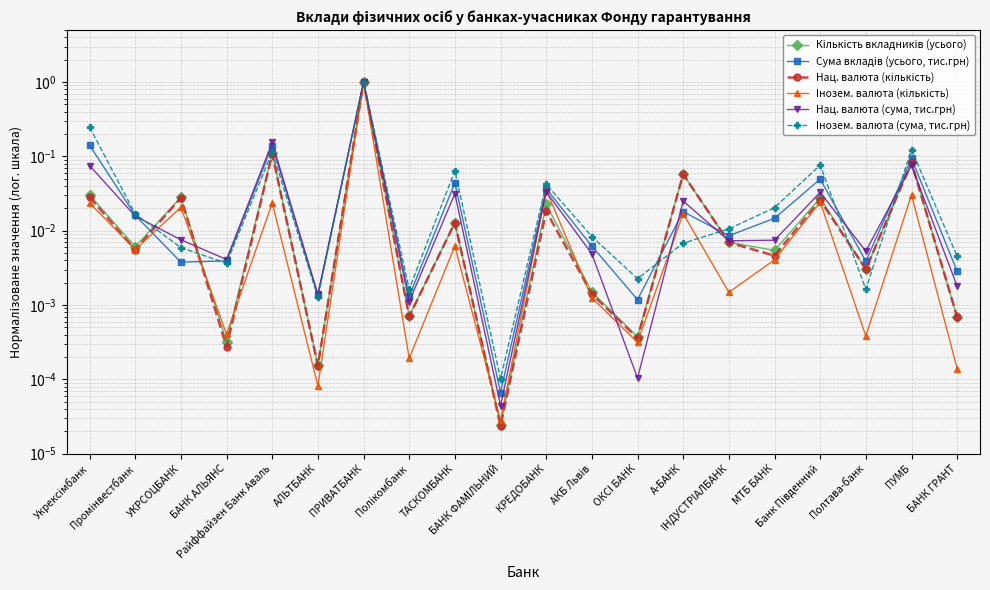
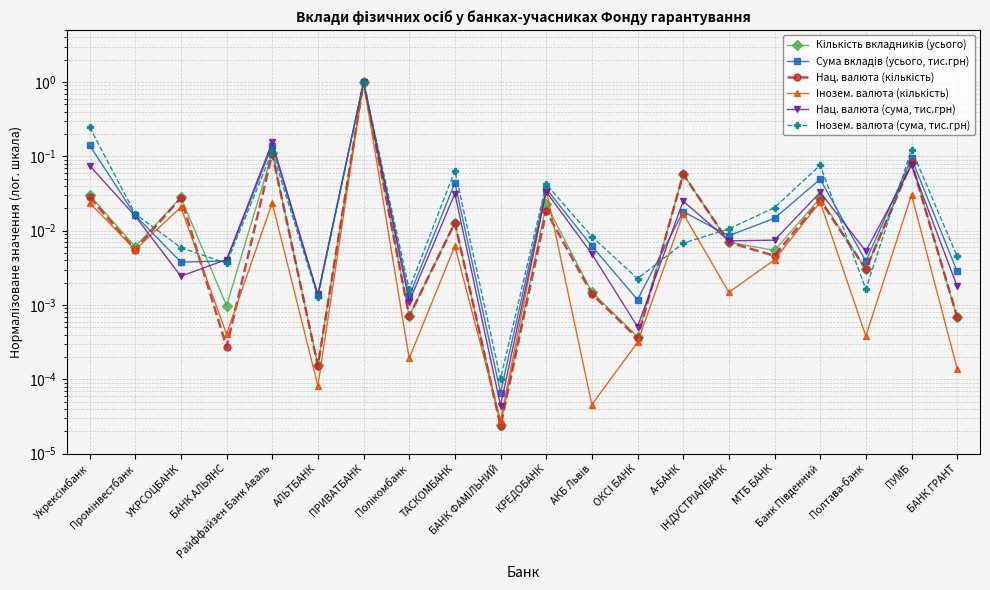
Нац. валюта (сума, тис.грн), УКРСОЦБАНК: 0.008 -> 0.0024
Кількість вкладників (усього), БАНК АЛЬЯНС: 0.00032 -> 0.0010
Інозем. валюта (кількість), АКБ Львів: 0.0012 -> 0.00005
Нац. валюта (сума, тис.грн), ОКСІ БАНК: 0.00010 -> 0.0005
